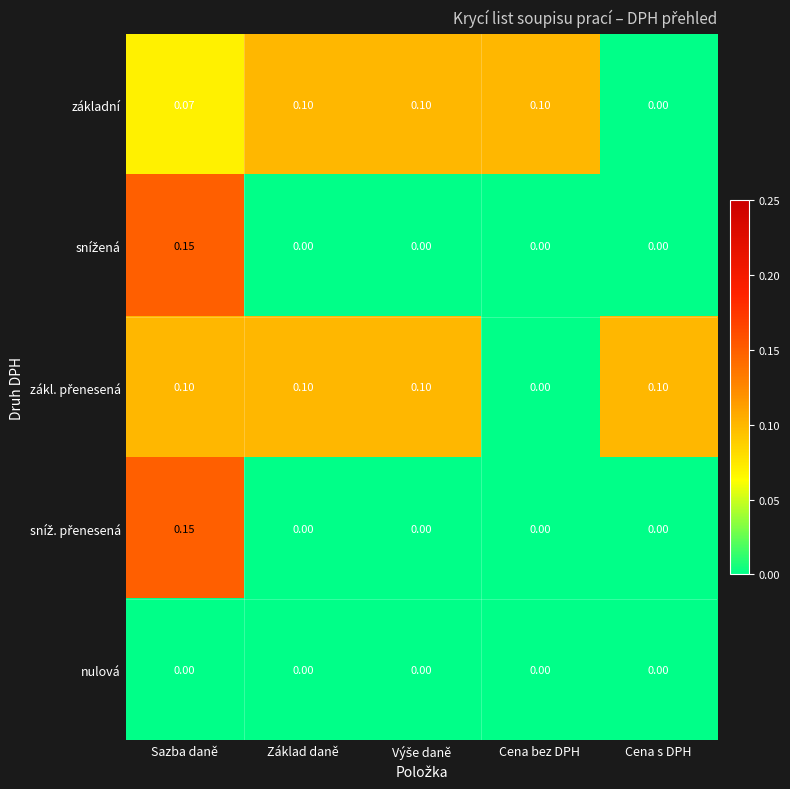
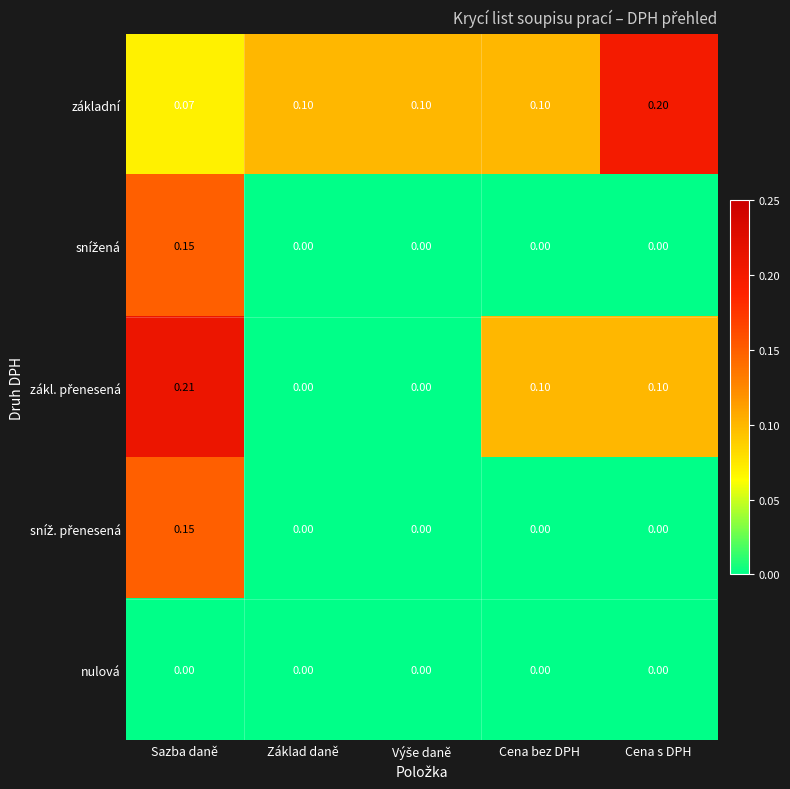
základní, Cena s DPH: 0.00 -> 0.20
zákl. přenesená, Sazba daně: 0.10 -> 0.21
zákl. přenesená, Základ daně: 0.10 -> 0.00
zákl. přenesená, Výše daně: 0.10 -> 0.00
zákl. přenesená, Cena bez DPH: 0.00 -> 0.10
